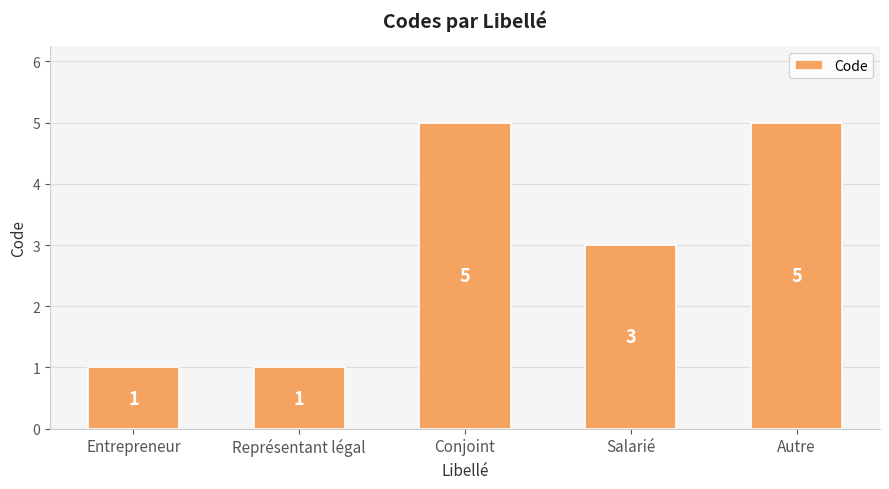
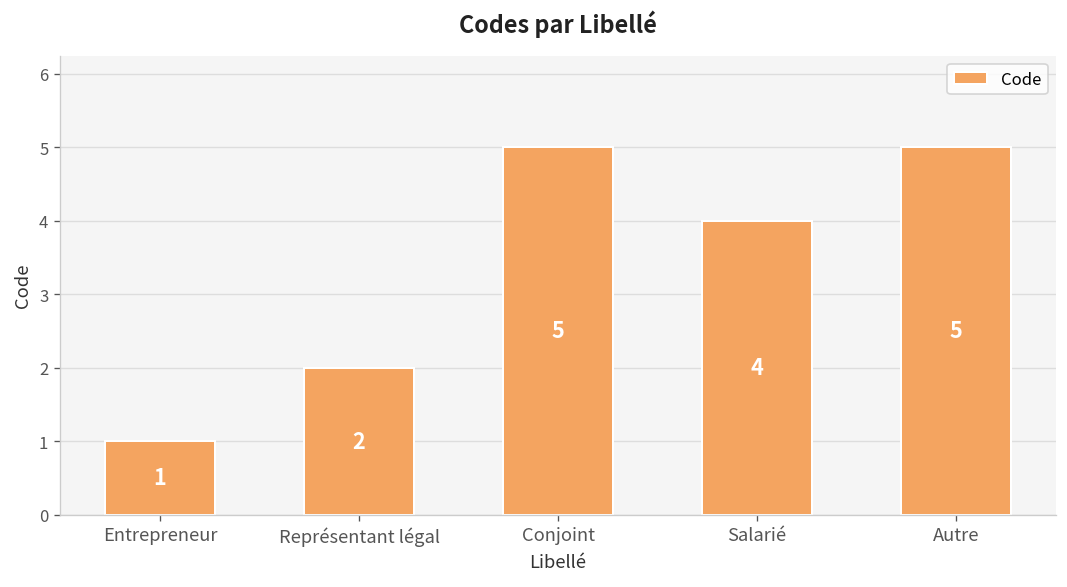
Représentant légal: 1 -> 2
Salarié: 3 -> 4
